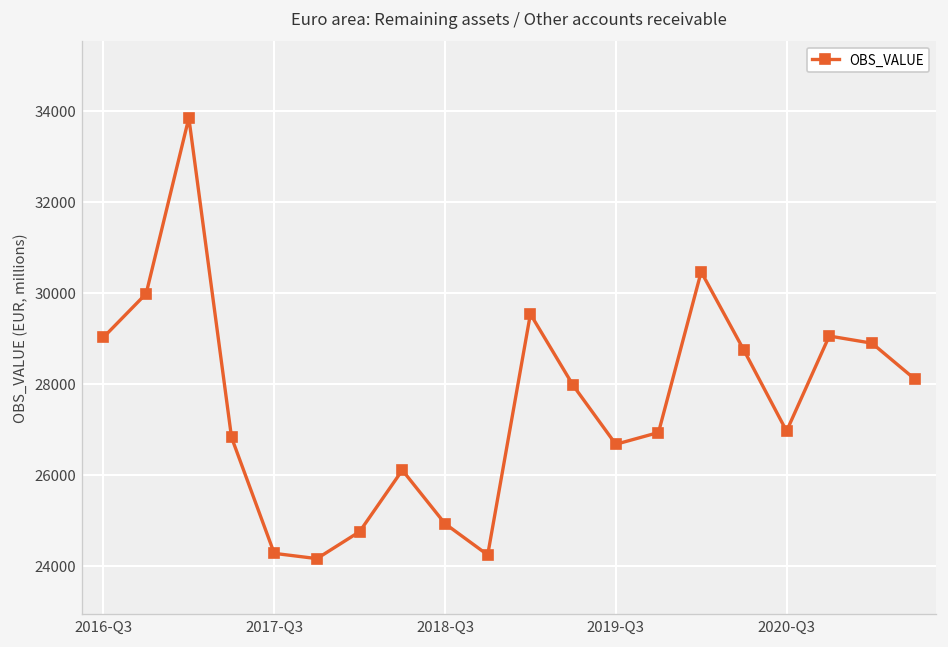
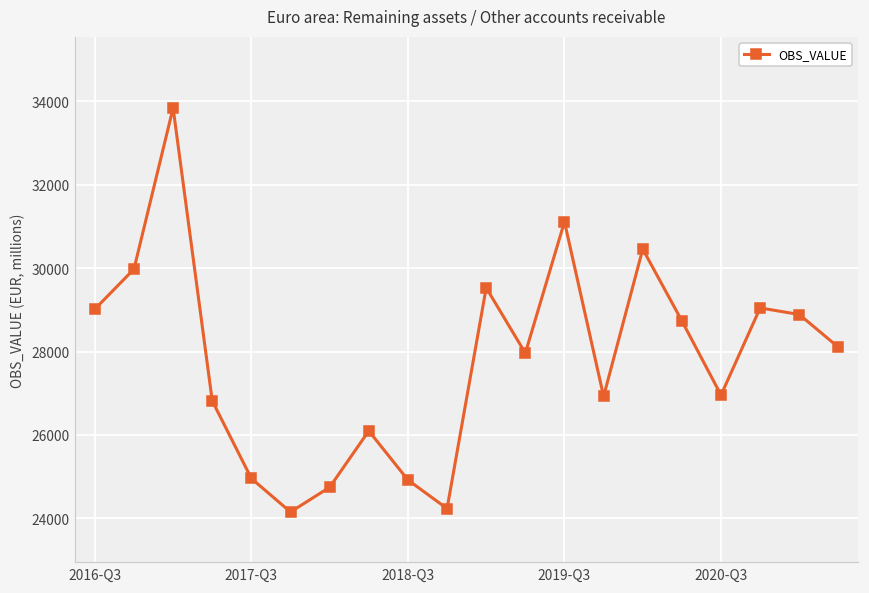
2017-Q3: 24300 -> 25000
2019-Q3: 26700 -> 31100
